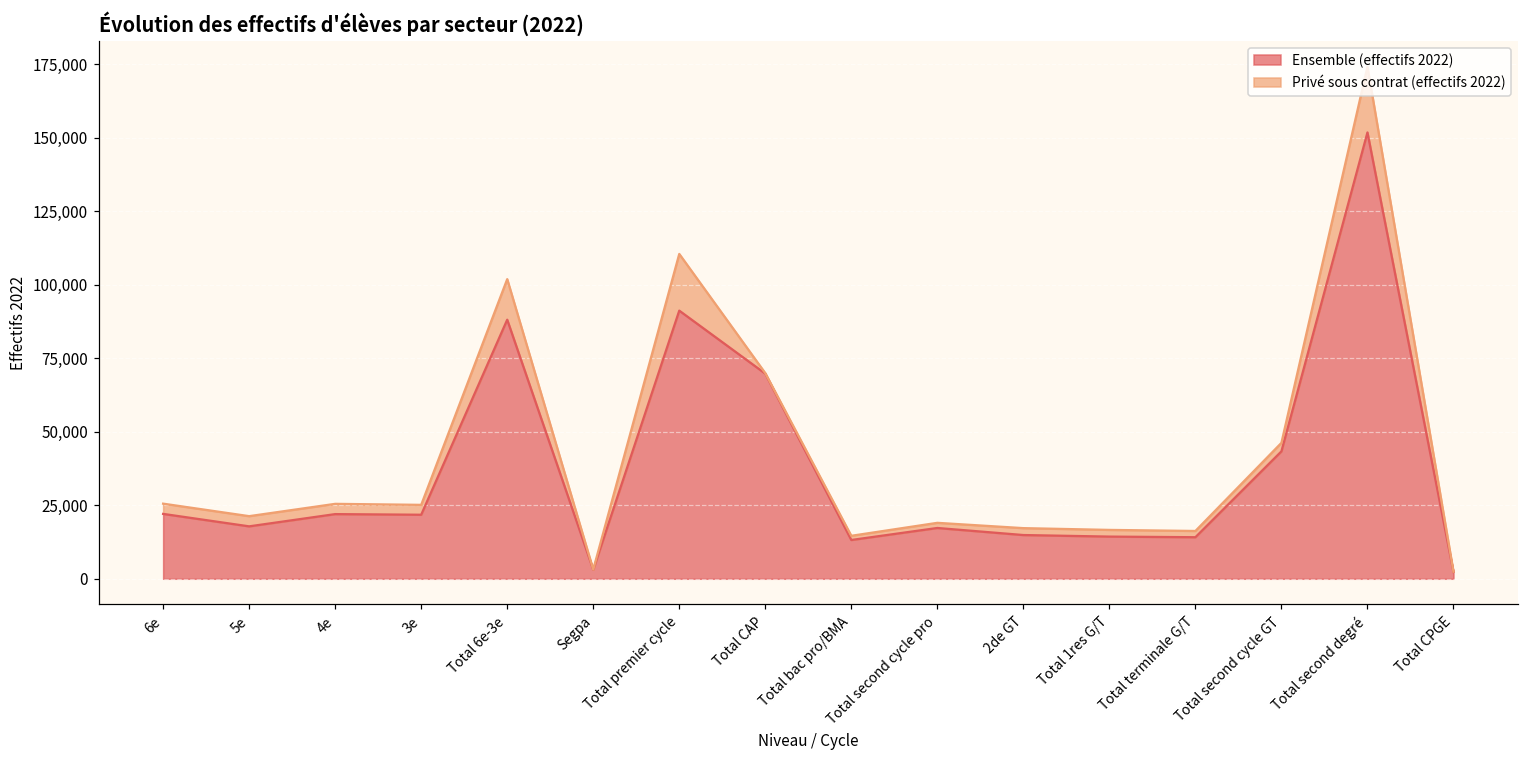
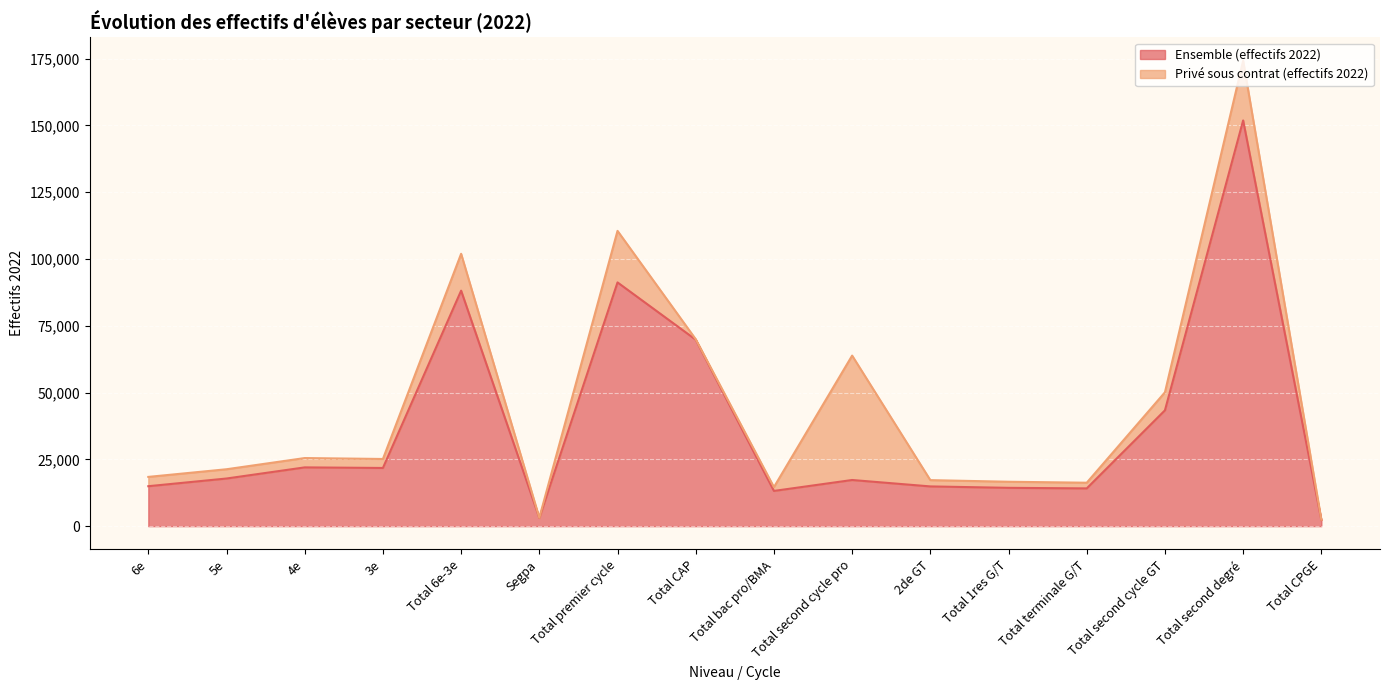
Ensemble (effectifs 2022), 6e: 22,000 -> 15,000
Privé sous contrat (effectifs 2022), Total second cycle pro: 2,000 -> 47,000
Privé sous contrat (effectifs 2022), Total second cycle GT: 3,000 -> 7,000
